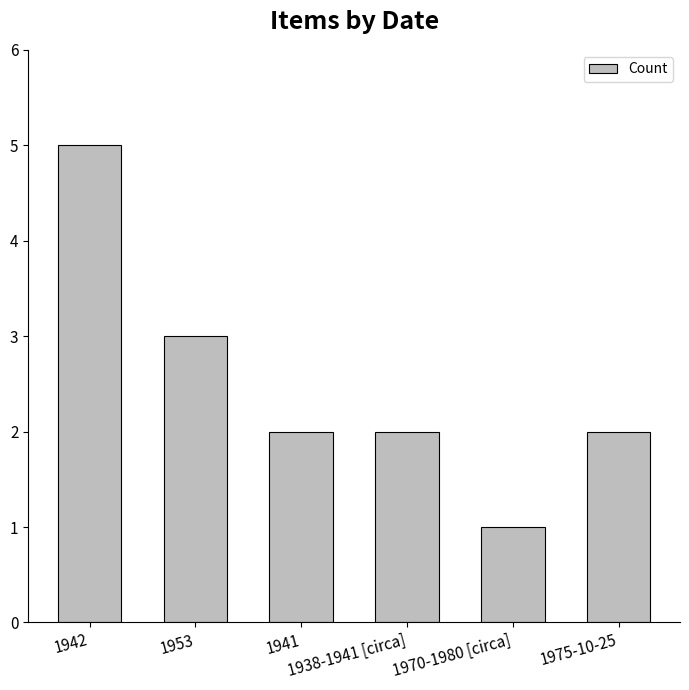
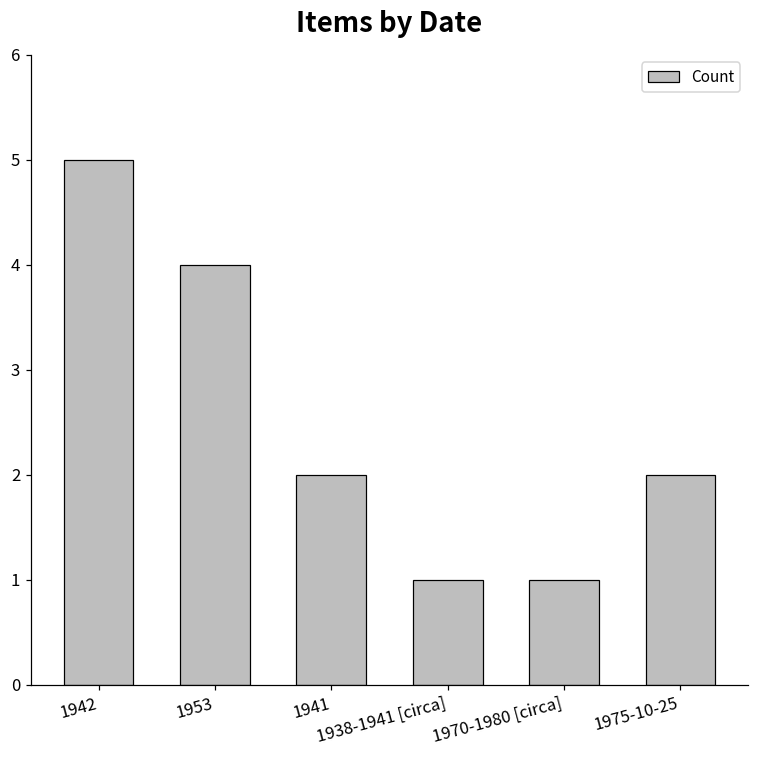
1953: 3 -> 4
1938-1941 [circa]: 2 -> 1
